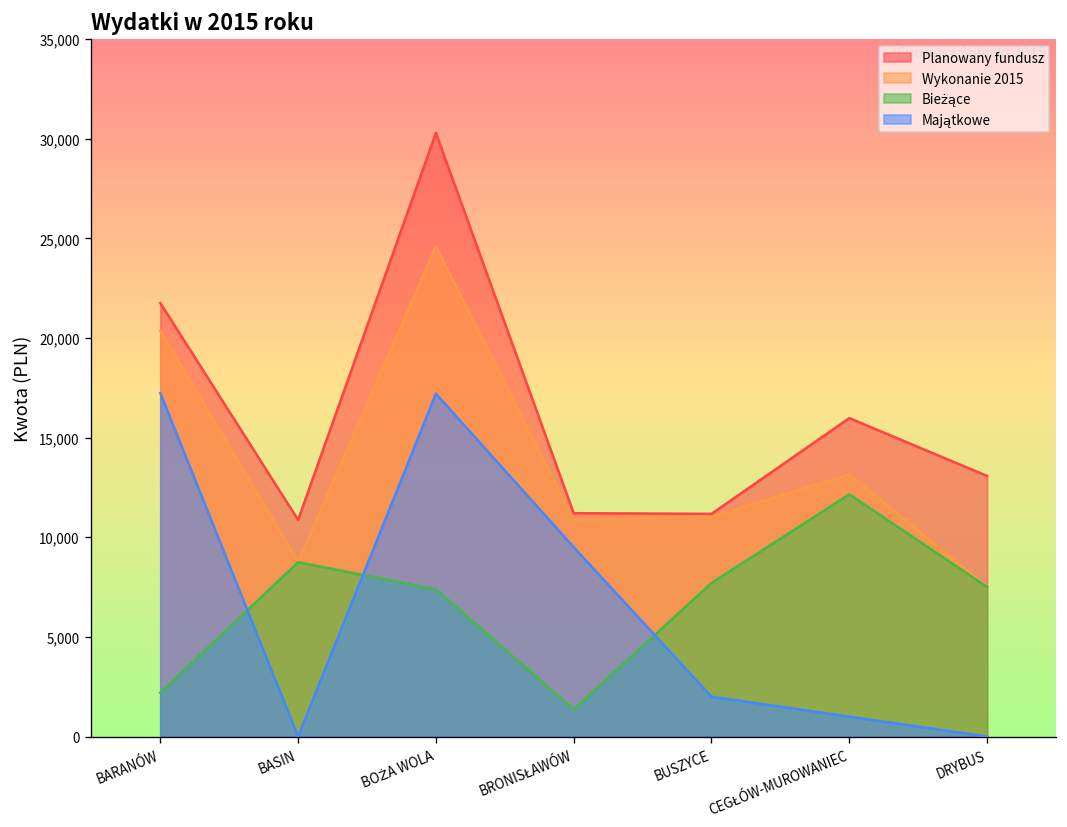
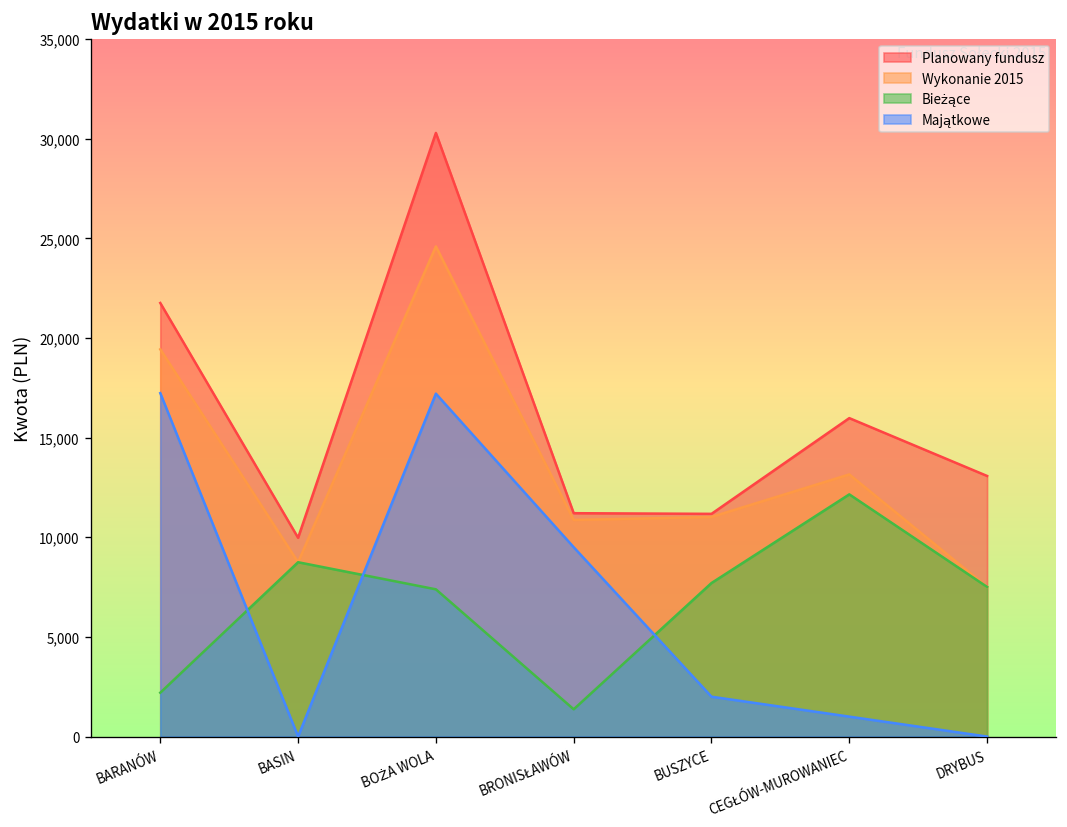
Wykonanie 2015, BARANÓW: 20,400 -> 19,400
Planowany fundusz, BASIN: 10,900 -> 10,000
